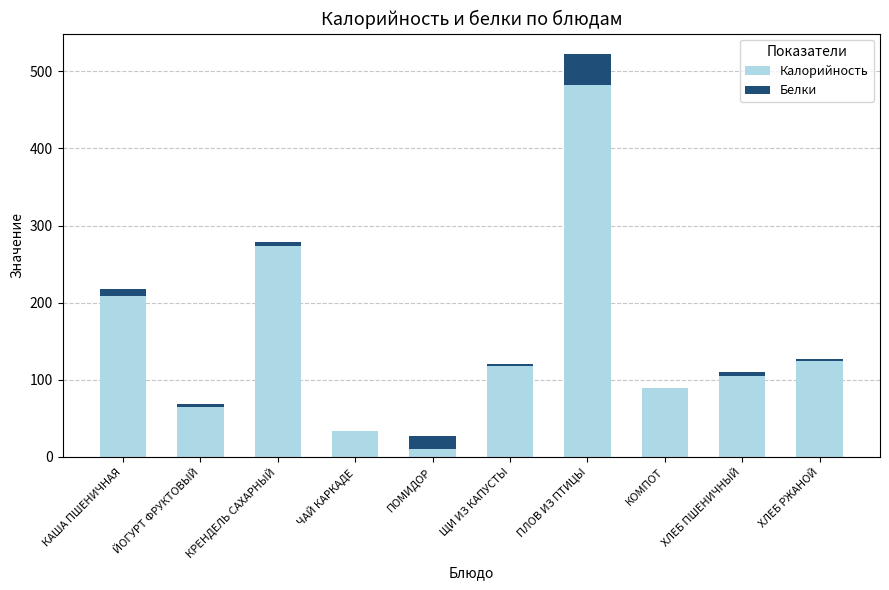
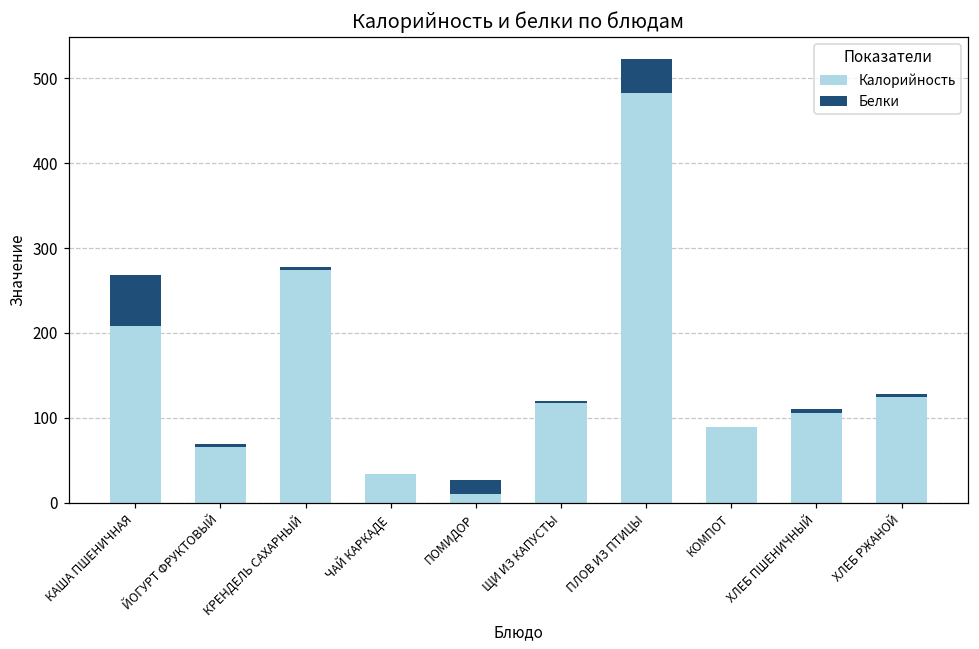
Белки, КАША ПШЕНИЧНАЯ: 10 -> 60
